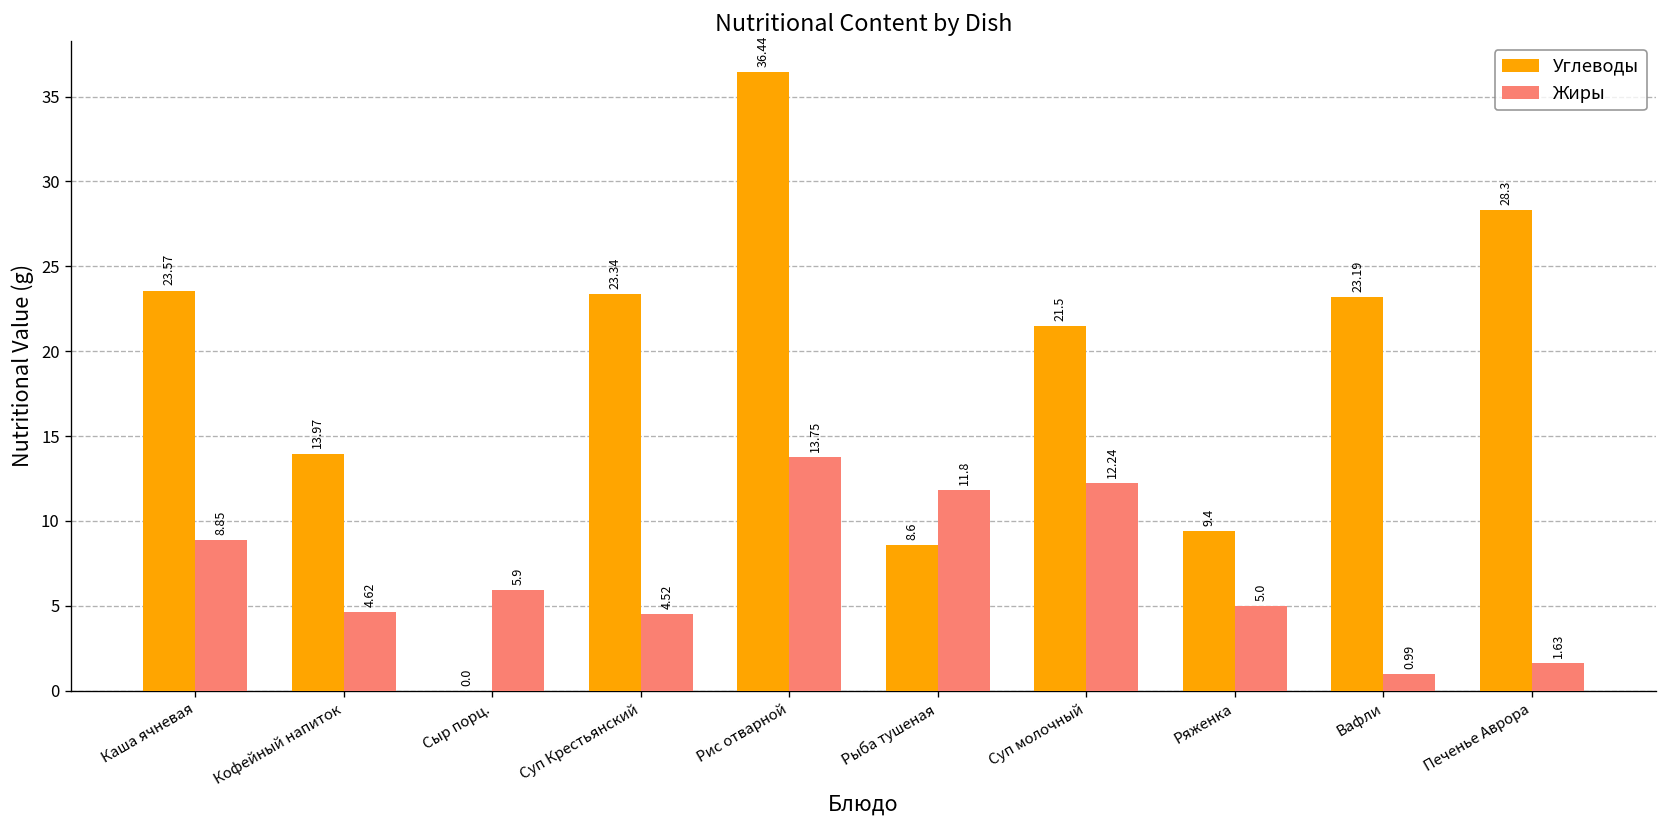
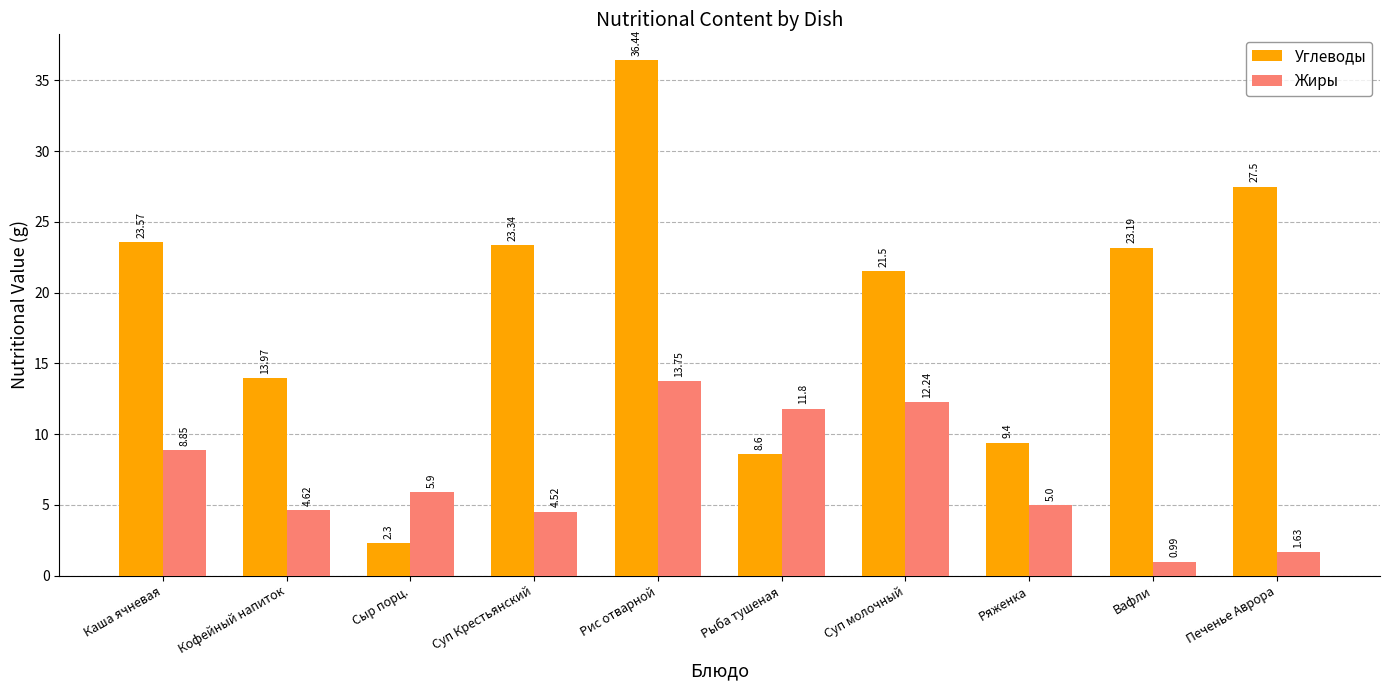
Углеводы, Сыр порц.: 0.0 -> 2.3
Углеводы, Печенье Аврора: 28.3 -> 27.5
